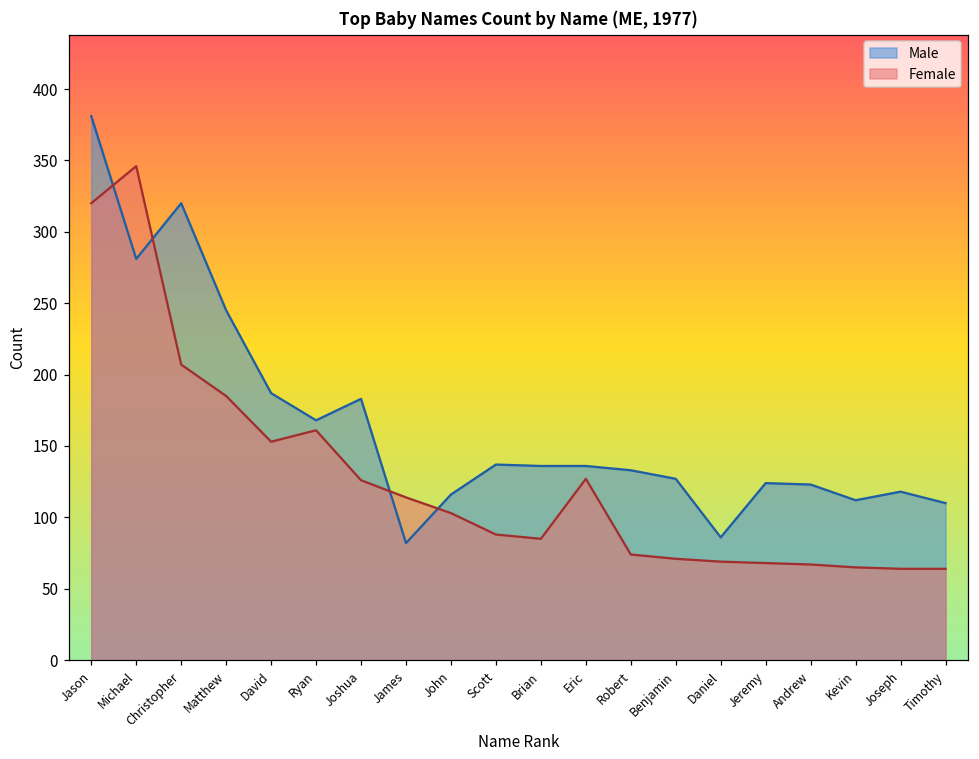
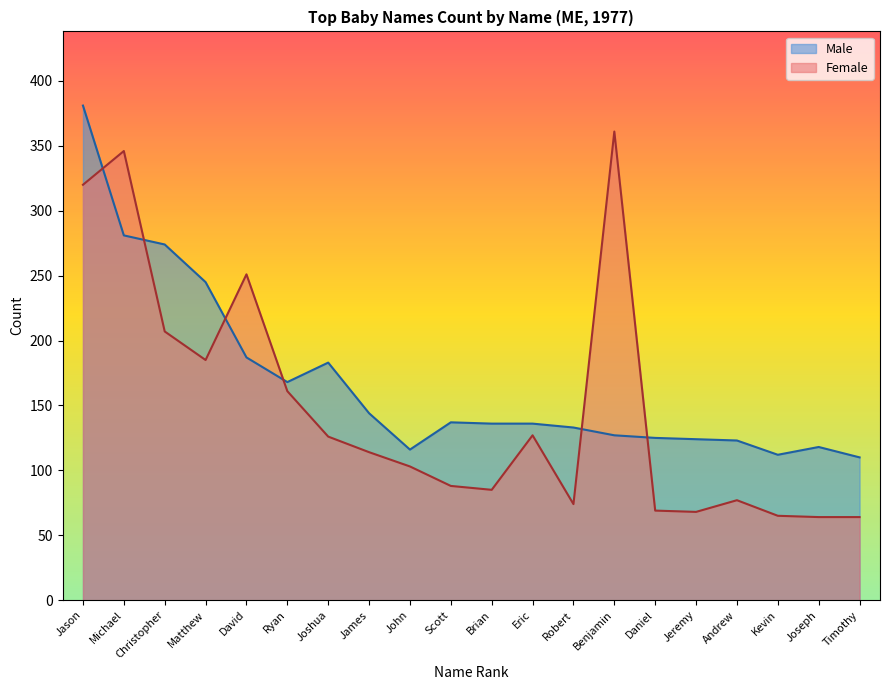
Male, Christopher: 320 -> 274
Female, David: 153 -> 251
Male, James: 82 -> 144
Female, Benjamin: 71 -> 361
Male, Daniel: 86 -> 125
Female, Andrew: 67 -> 77
